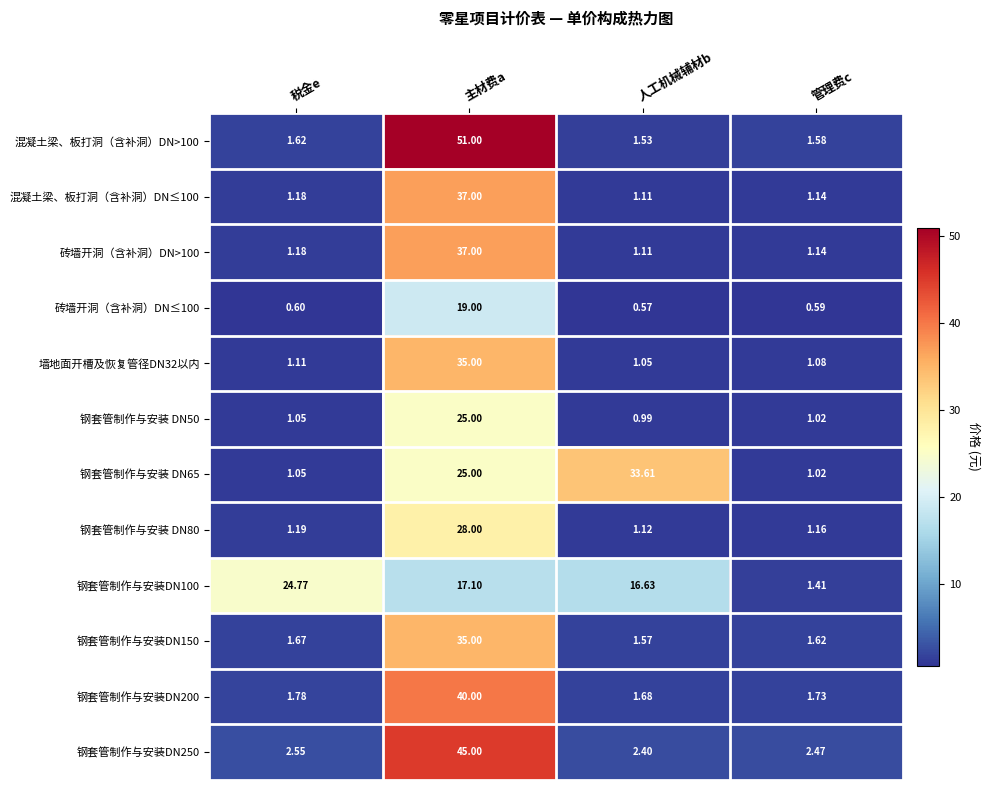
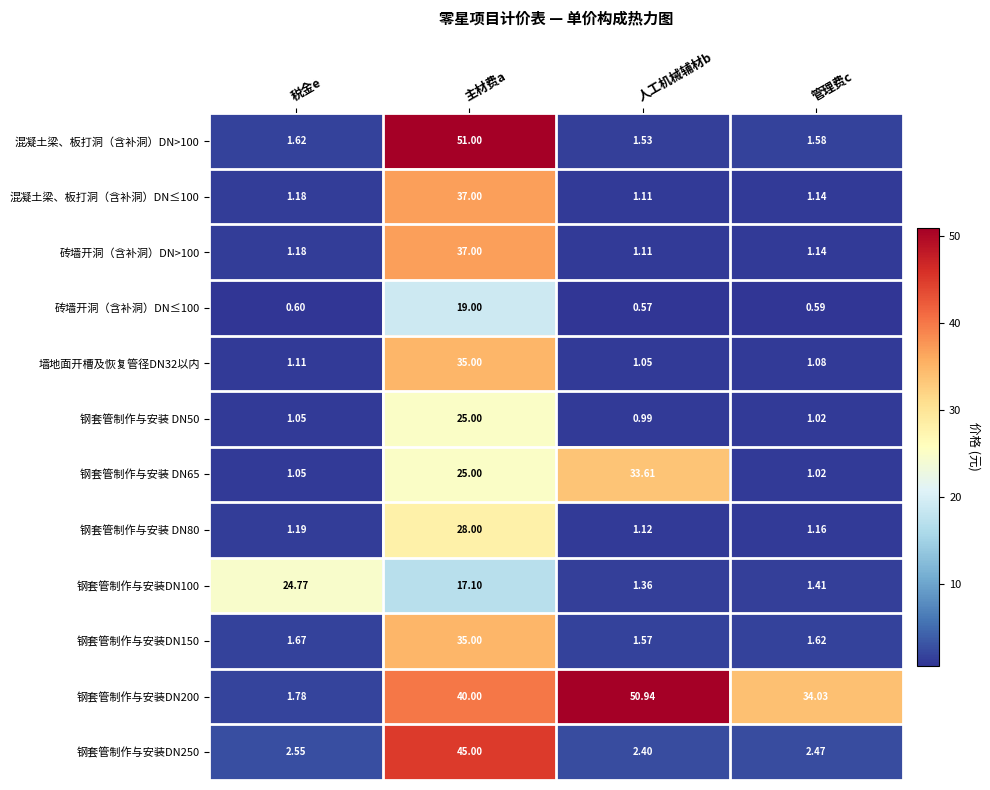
钢套管制作与安装DN100, 人工机械辅材b: 16.63 -> 1.36
钢套管制作与安装DN200, 人工机械辅材b: 1.68 -> 50.94
钢套管制作与安装DN200, 管理费c: 1.73 -> 34.03
